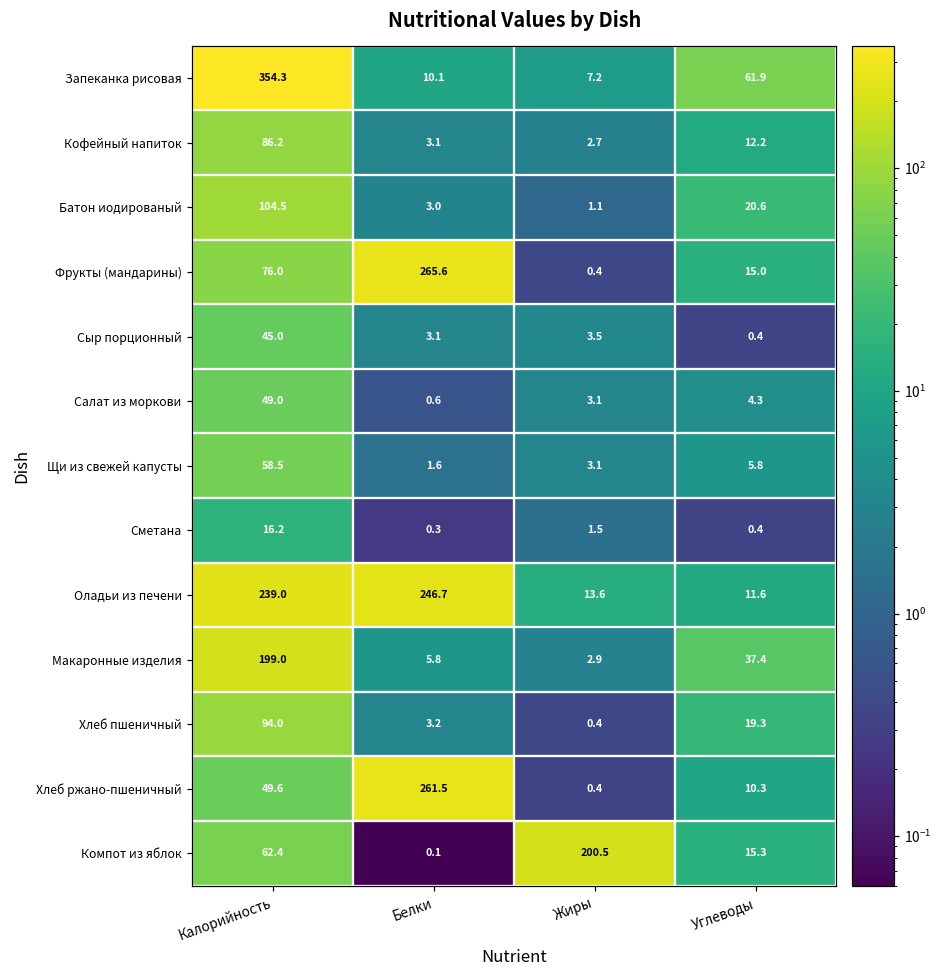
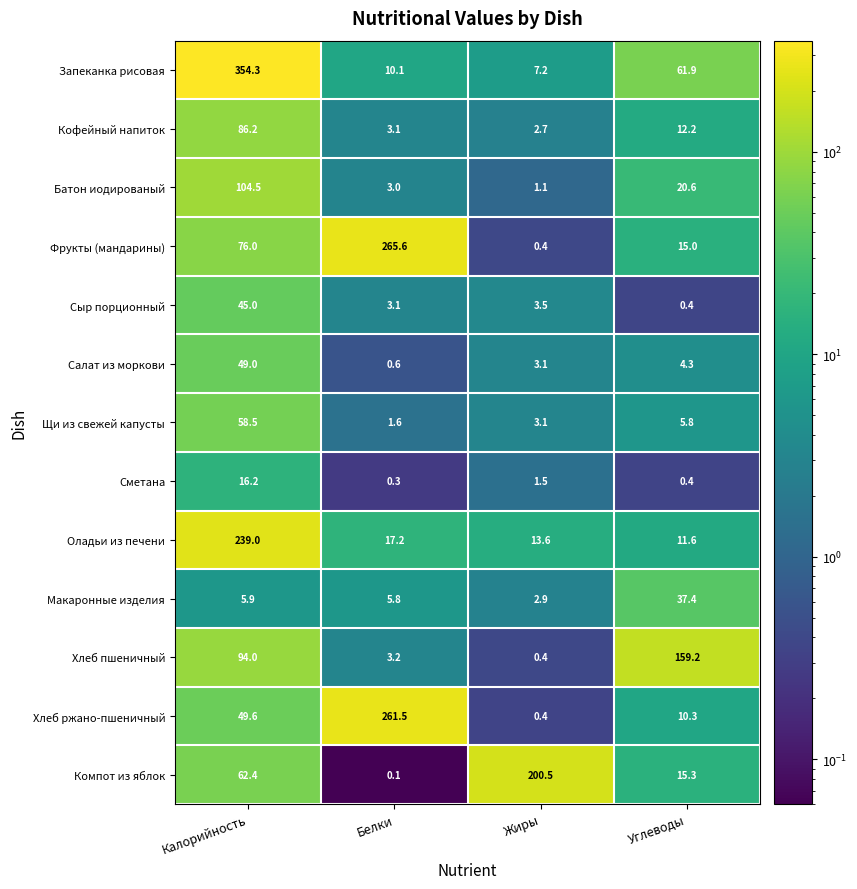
Оладьи из печени, Белки: 246.7 -> 17.2
Макаронные изделия, Калорийность: 199.0 -> 5.9
Хлеб пшеничный, Углеводы: 19.3 -> 159.2
